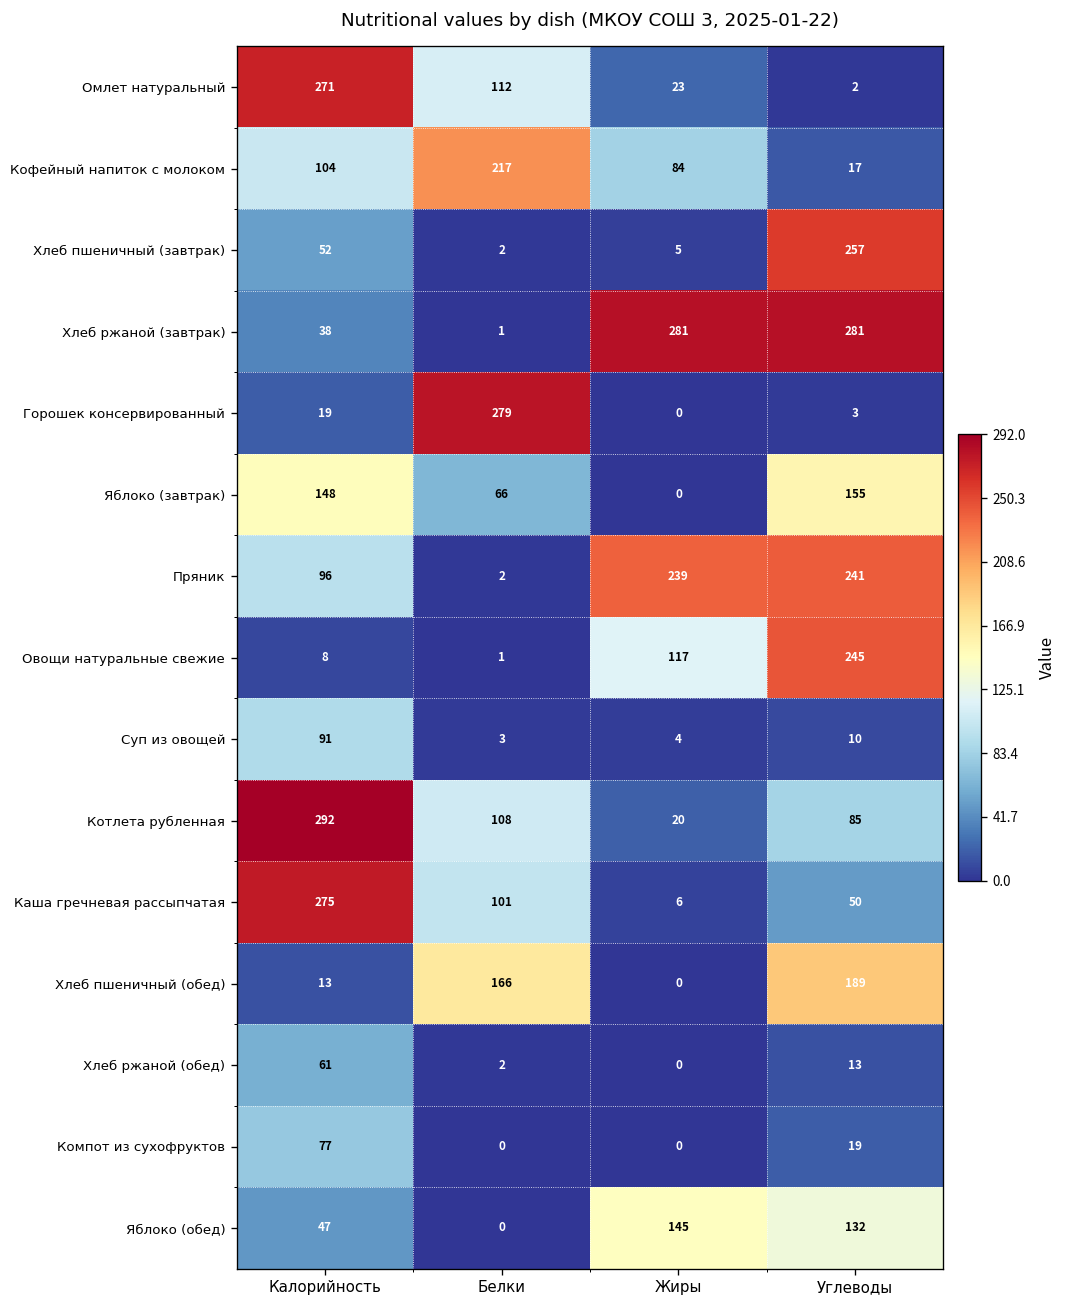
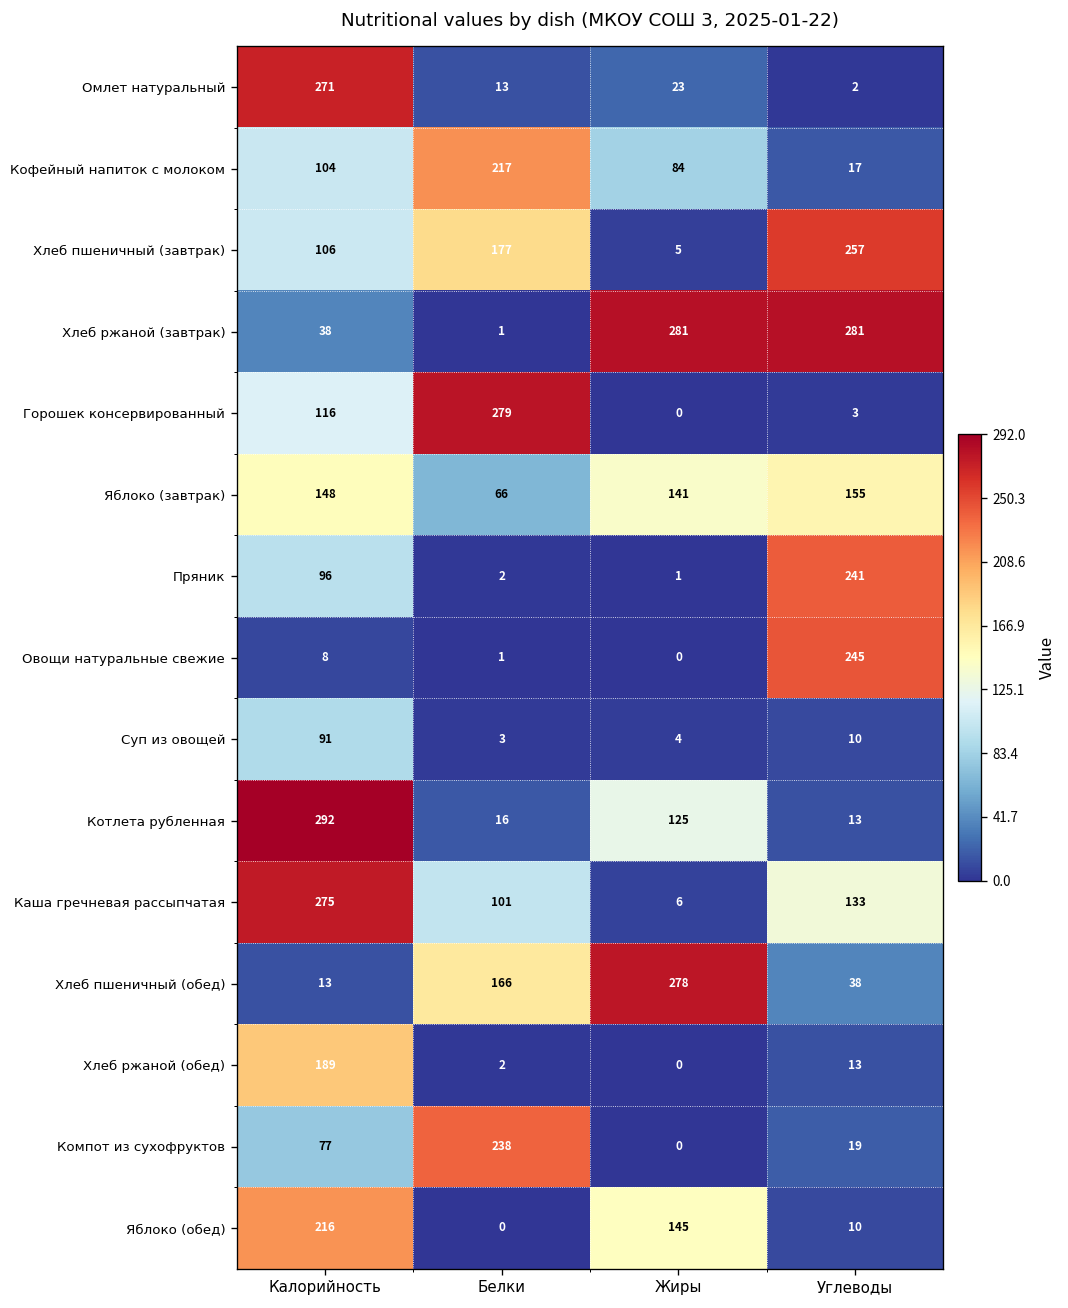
Омлет натуральный, Белки: 112 -> 13
Хлеб пшеничный (завтрак), Калорийность: 52 -> 106
Хлеб пшеничный (завтрак), Белки: 2 -> 177
Горошек консервированный, Калорийность: 19 -> 116
Яблоко (завтрак), Жиры: 0 -> 141
Пряник, Жиры: 239 -> 1
Овощи натуральные свежие, Жиры: 117 -> 0
Котлета рубленная, Белки: 108 -> 16
Котлета рубленная, Жиры: 20 -> 125
Котлета рубленная, Углеводы: 85 -> 13
Каша гречневая рассыпчатая, Углеводы: 50 -> 133
Хлеб пшеничный (обед), Жиры: 0 -> 278
Хлеб пшеничный (обед), Углеводы: 189 -> 38
Хлеб ржаной (обед), Калорийность: 61 -> 189
Компот из сухофруктов, Белки: 0 -> 238
Яблоко (обед), Калорийность: 47 -> 216
Яблоко (обед), Углеводы: 132 -> 10
